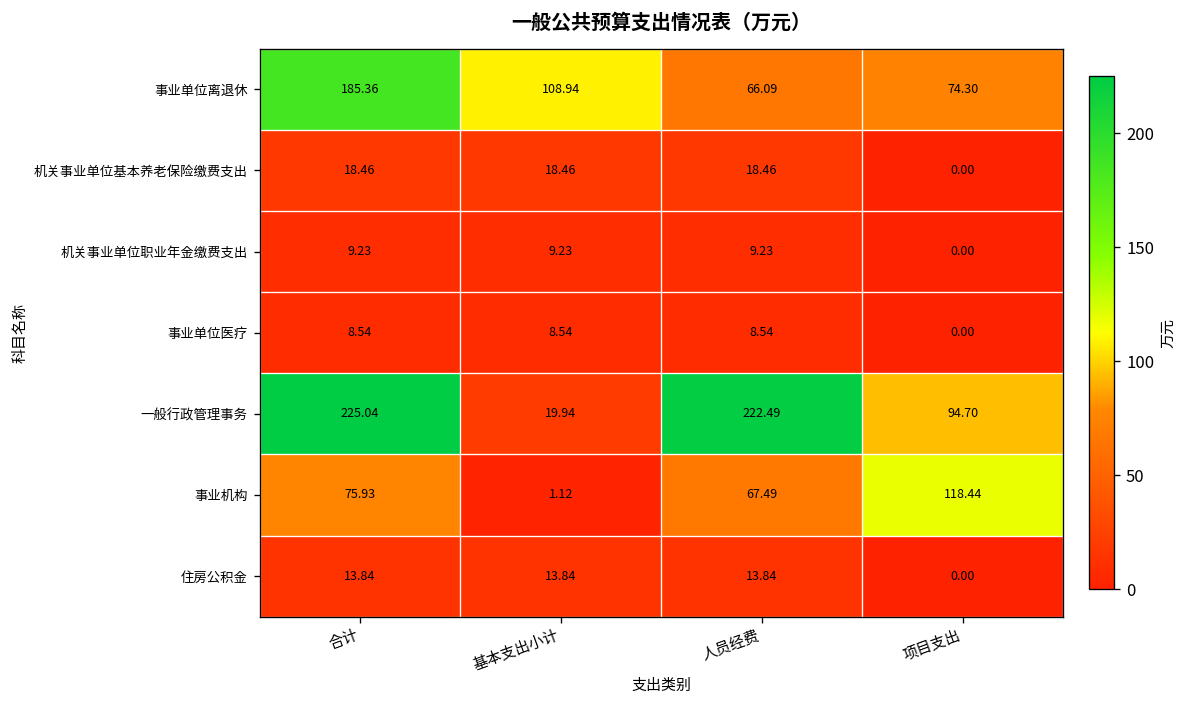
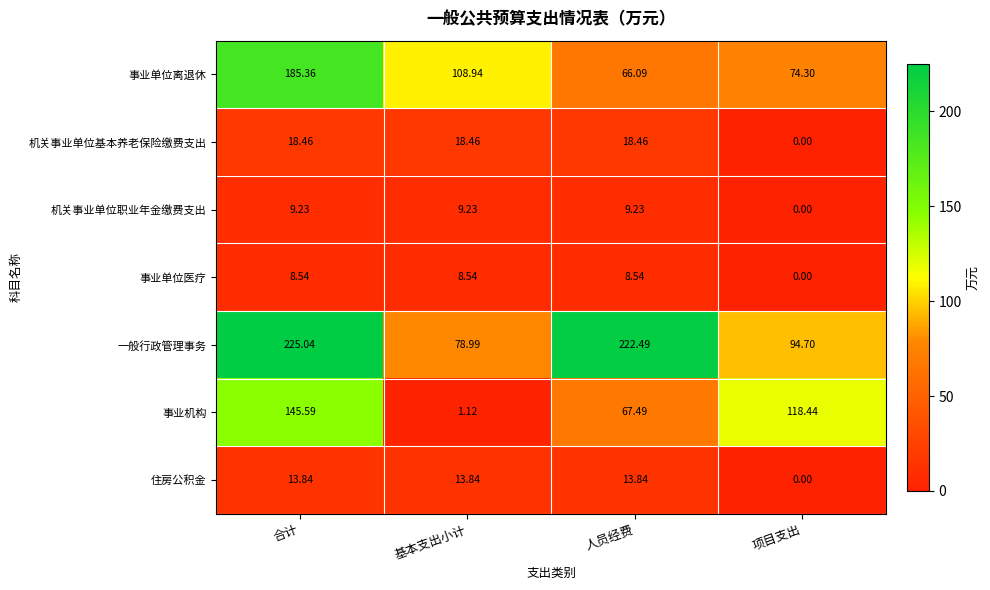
一般行政管理事务, 基本支出小计: 19.94 -> 78.99
事业机构, 合计: 75.93 -> 145.59
